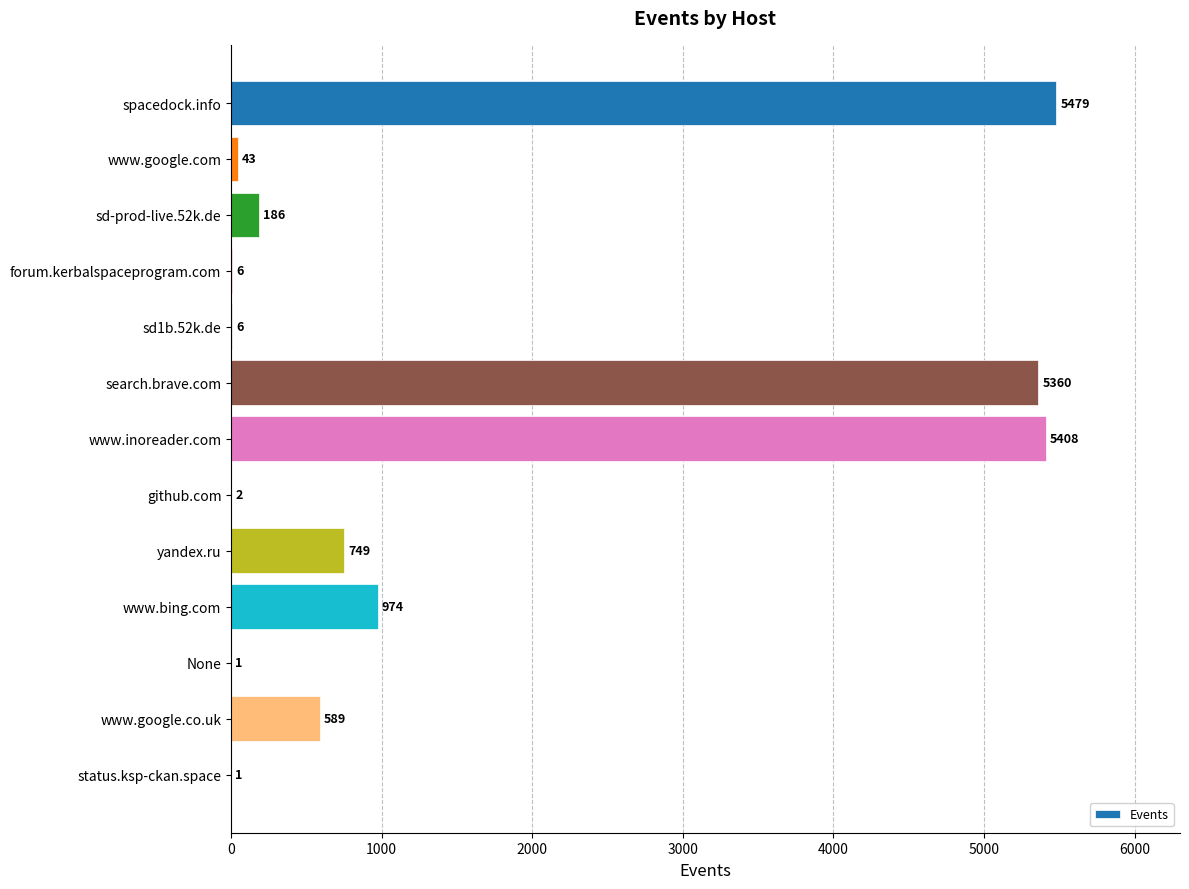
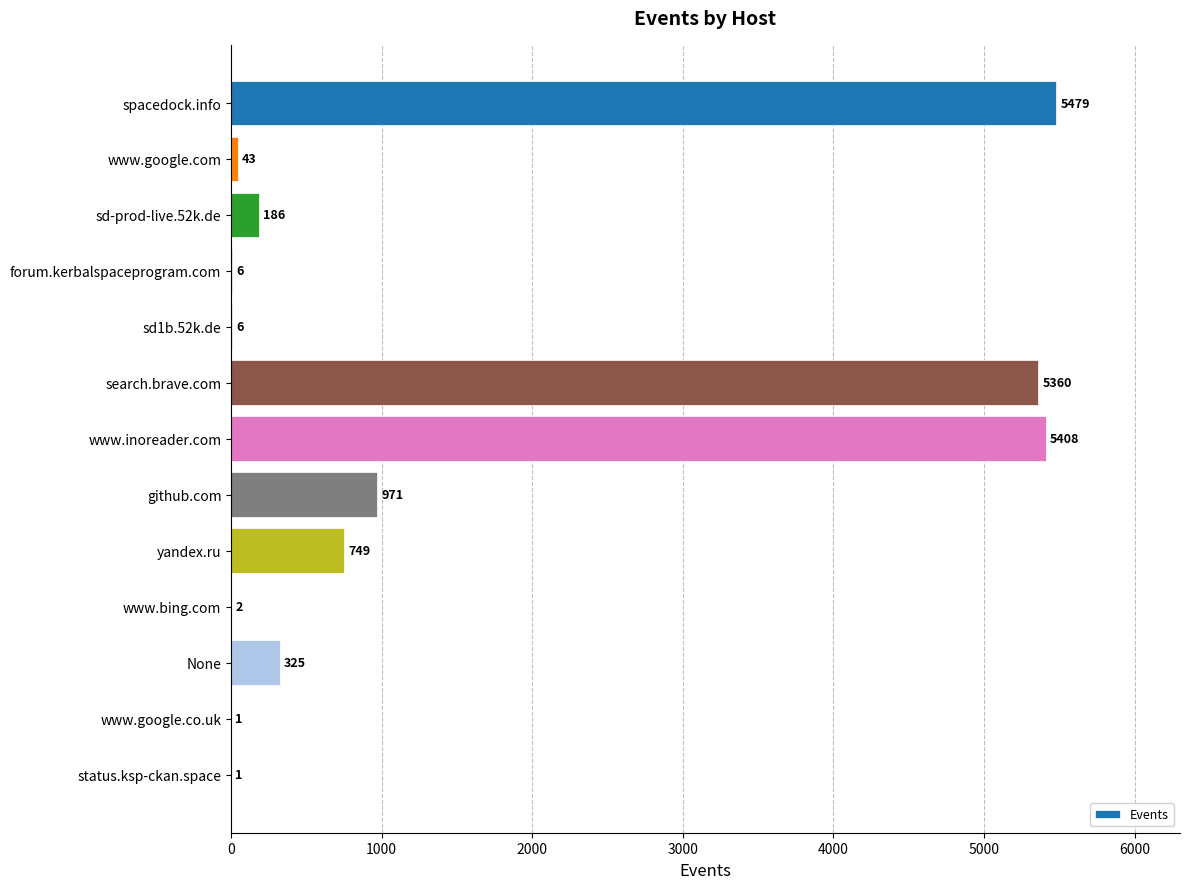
github.com: 2 -> 971
www.bing.com: 974 -> 2
None: 1 -> 325
www.google.co.uk: 589 -> 1
